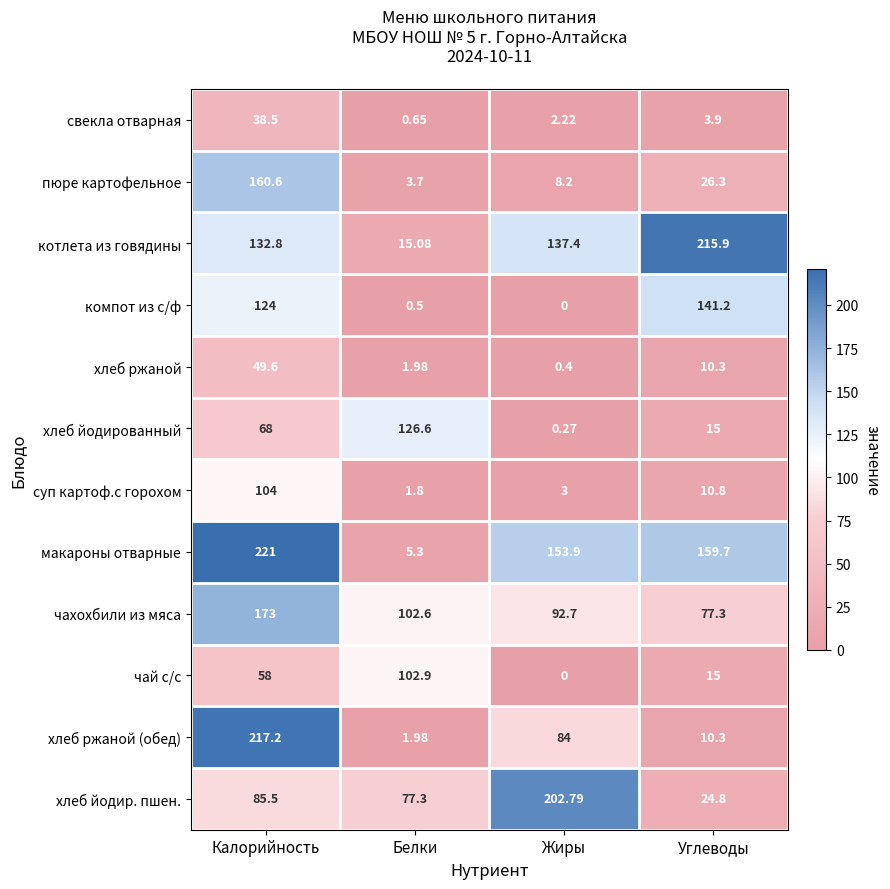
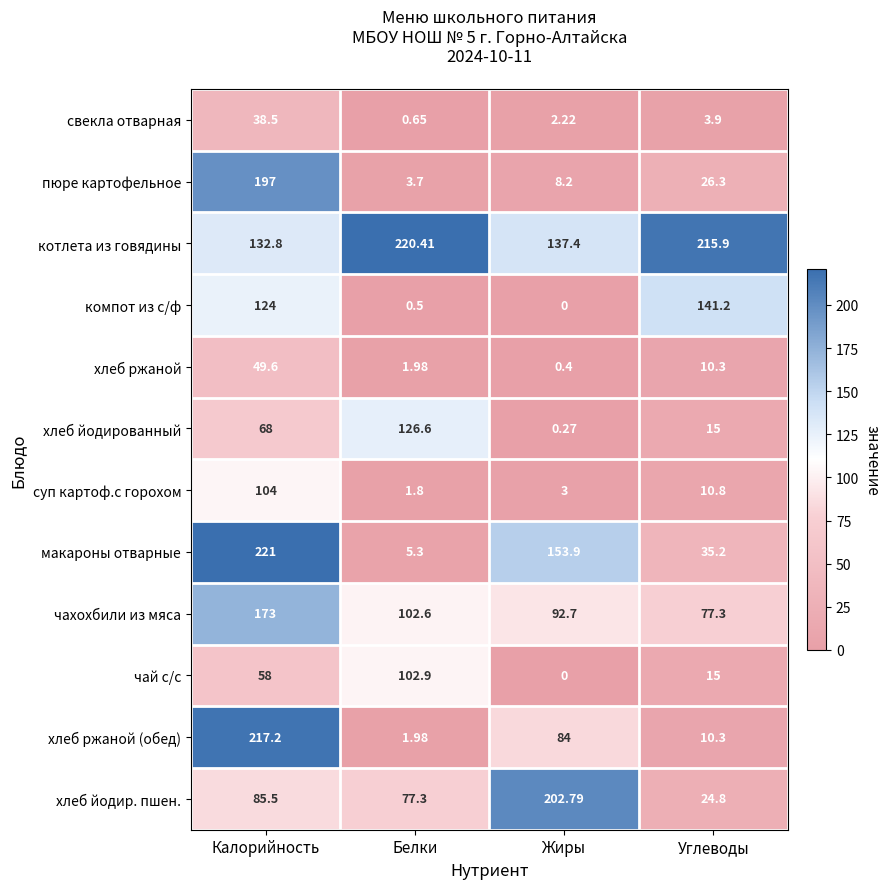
пюре картофельное, Калорийность: 160.6 -> 197
котлета из говядины, Белки: 15.08 -> 220.41
макароны отварные, Углеводы: 159.7 -> 35.2
